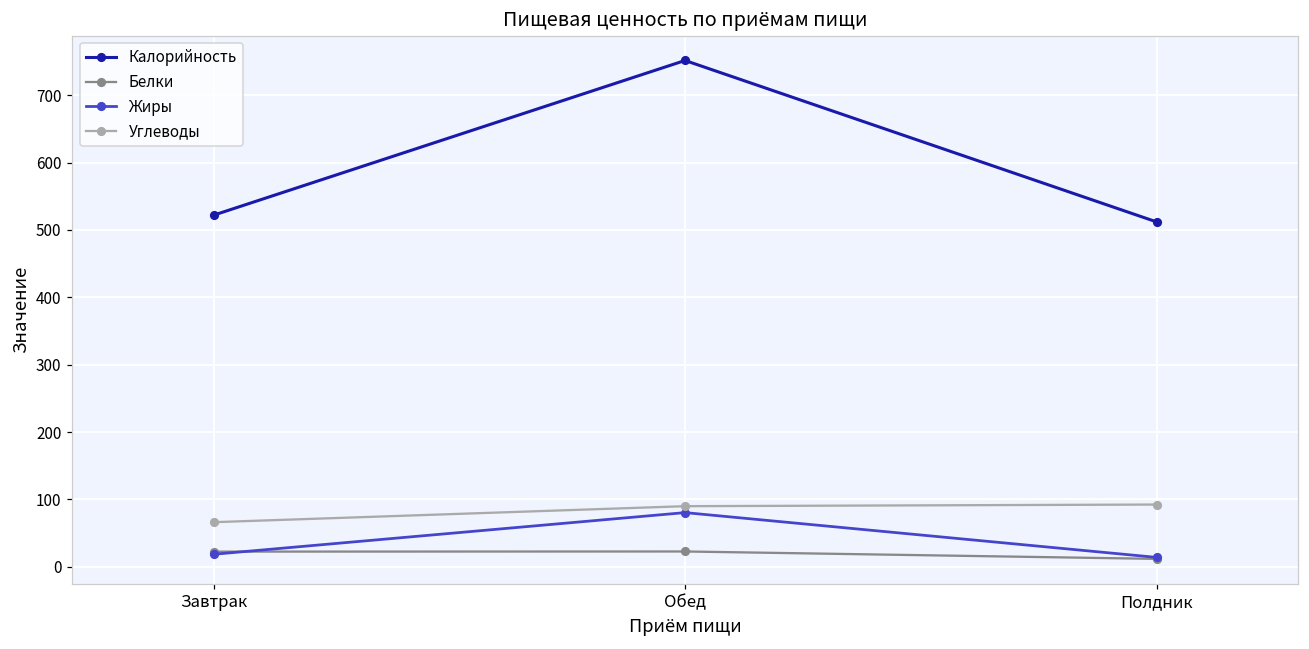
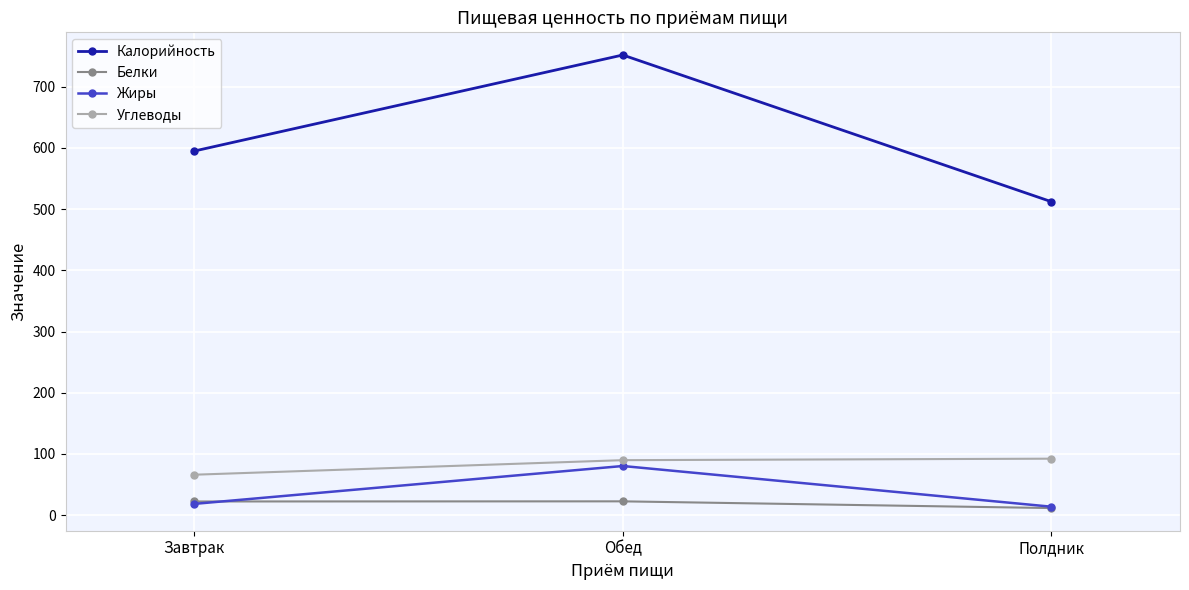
Калорийность, Завтрак: 520 -> 590
